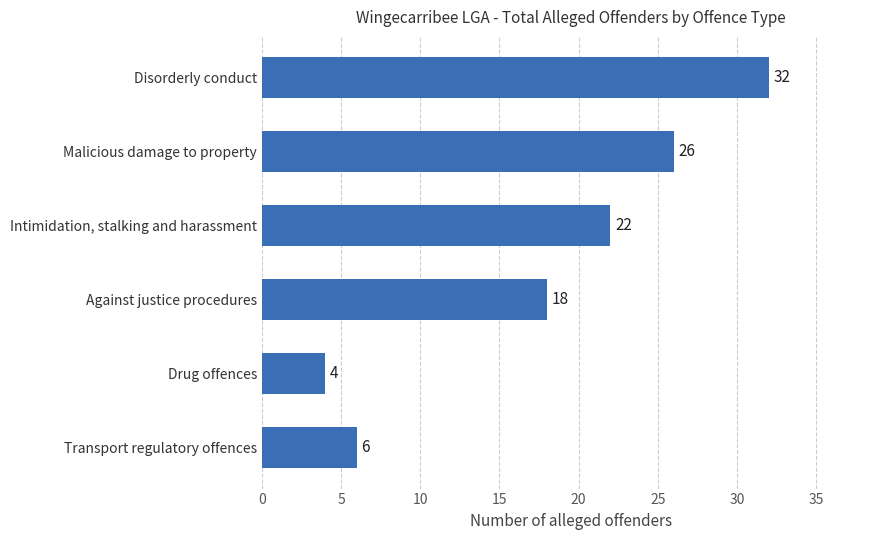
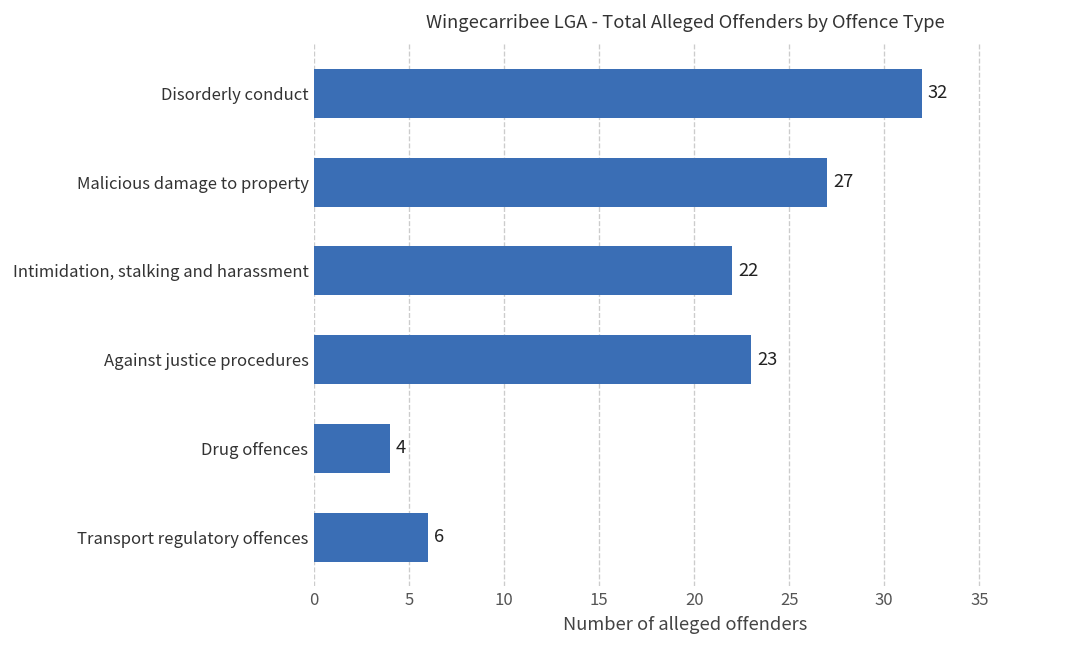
Malicious damage to property: 26 -> 27
Against justice procedures: 18 -> 23
